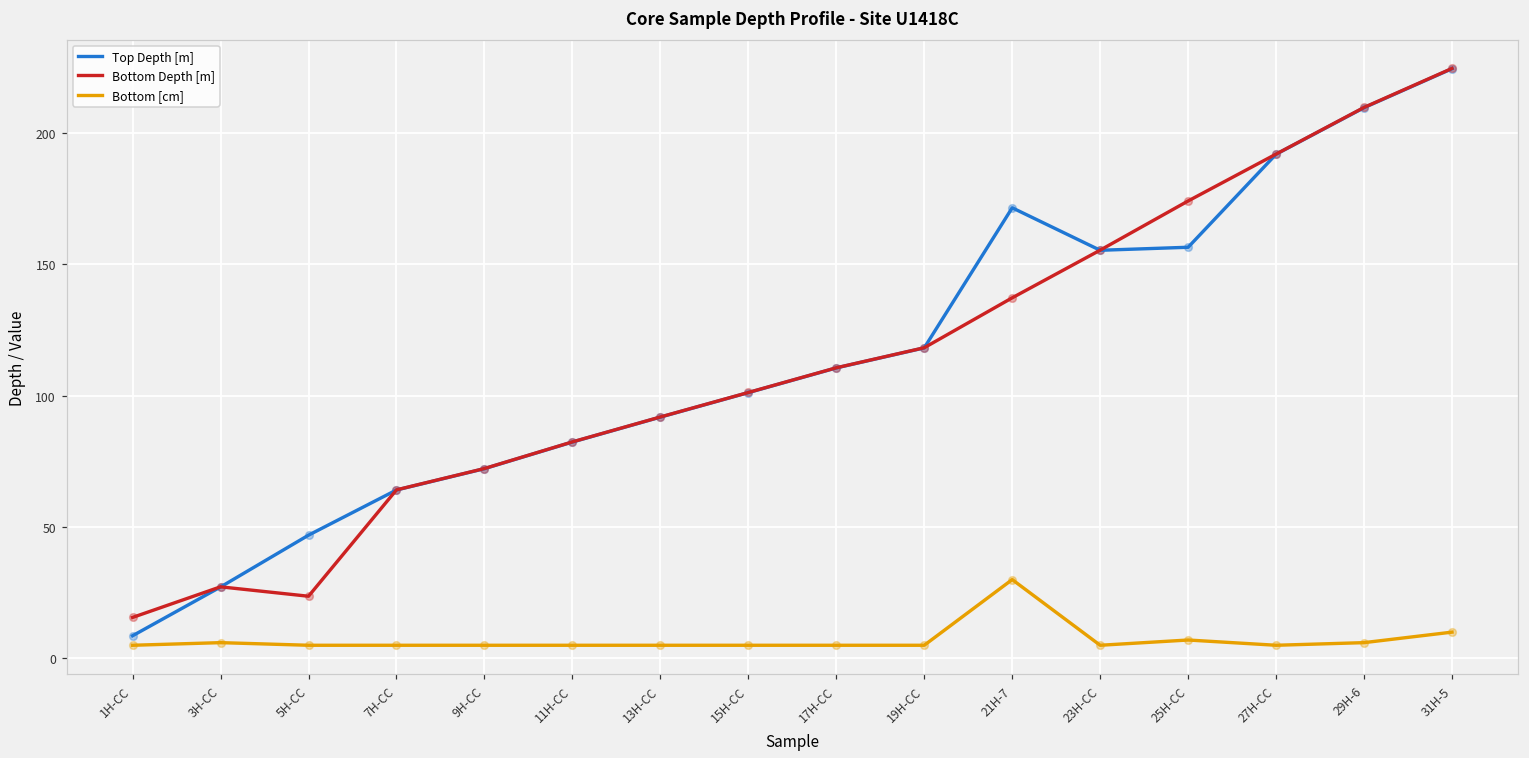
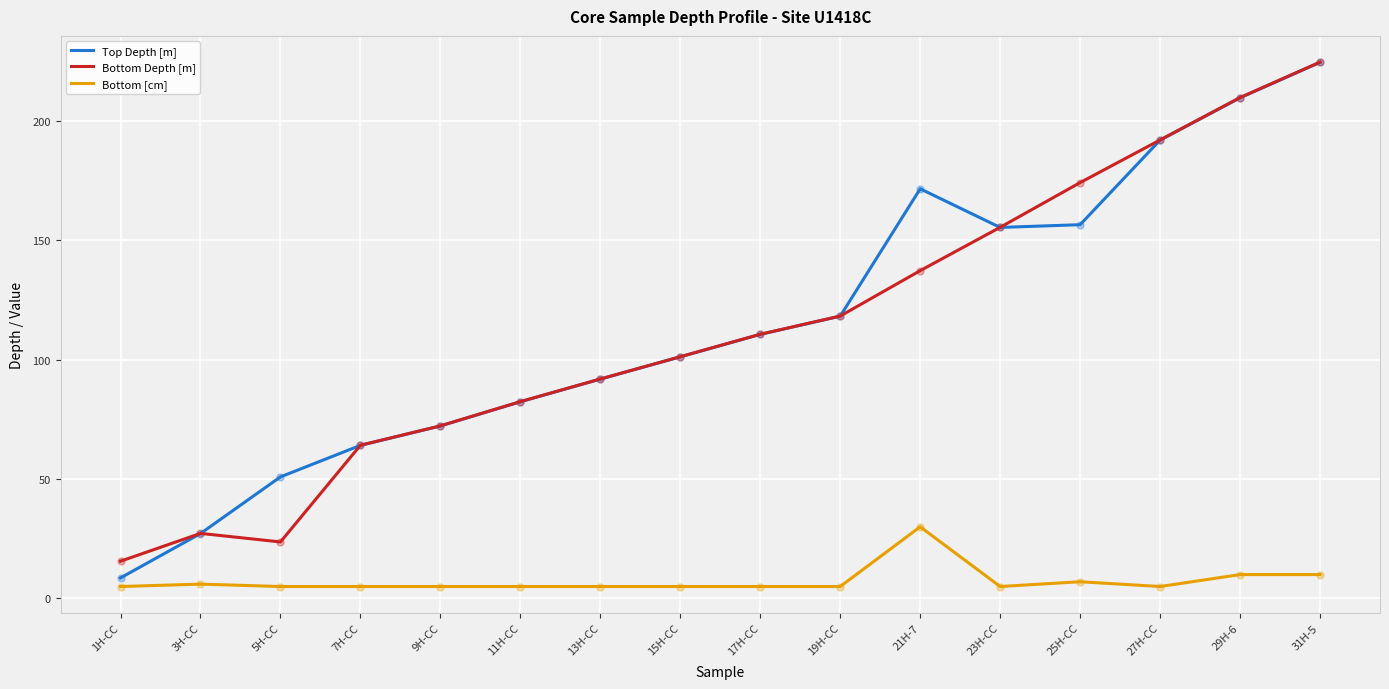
Top Depth [m], 5H-CC: 47 -> 51
Bottom [cm], 29H-6: 6 -> 10
